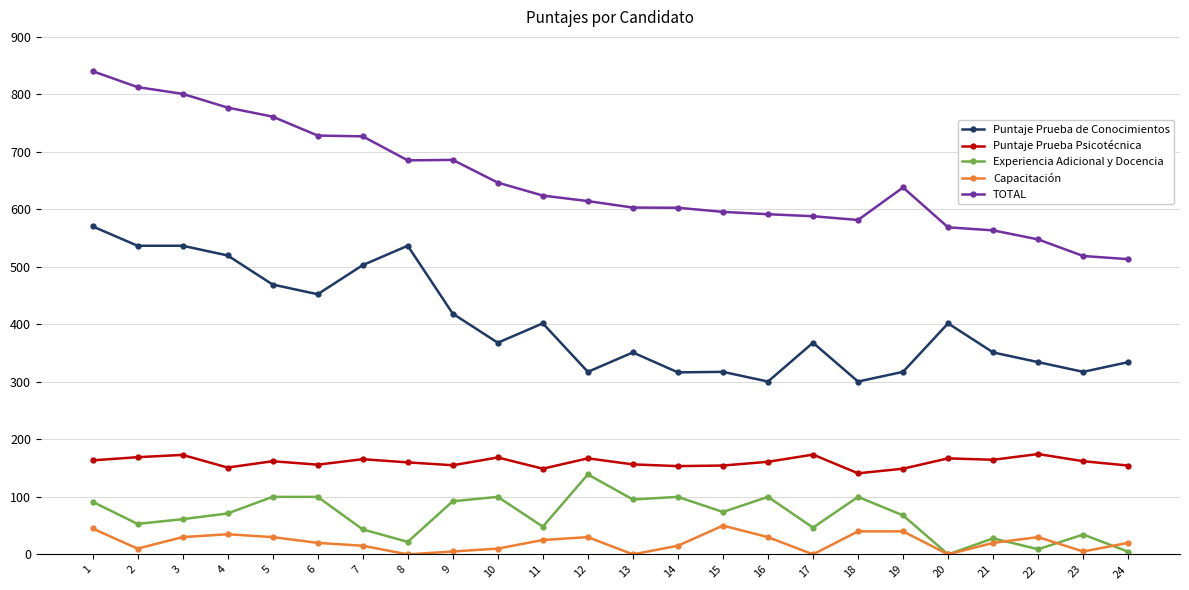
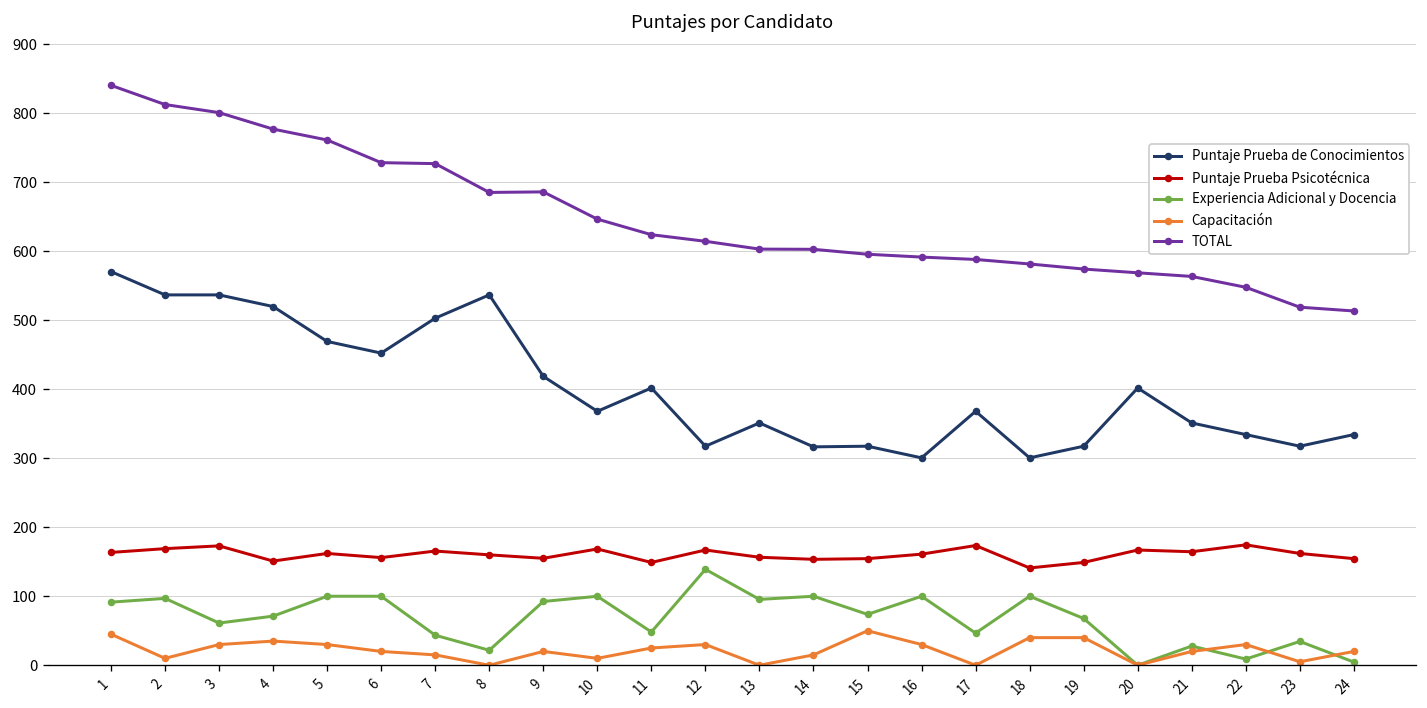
Experiencia Adicional y Docencia, 2: 50 -> 100
Capacitación, 9: 10 -> 20
TOTAL, 19: 640 -> 570
